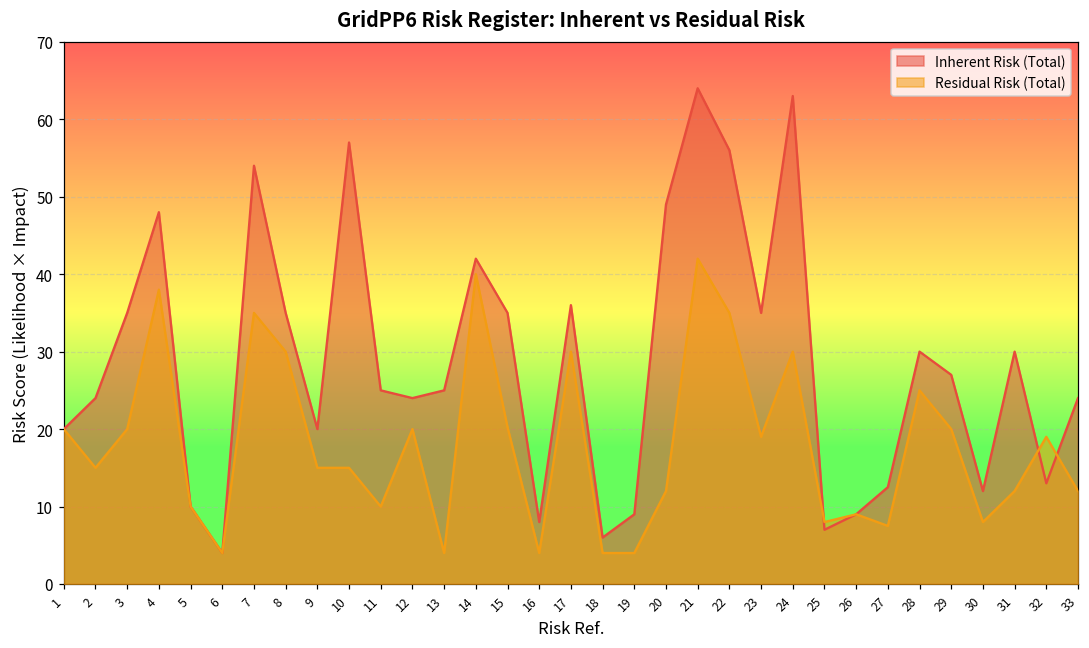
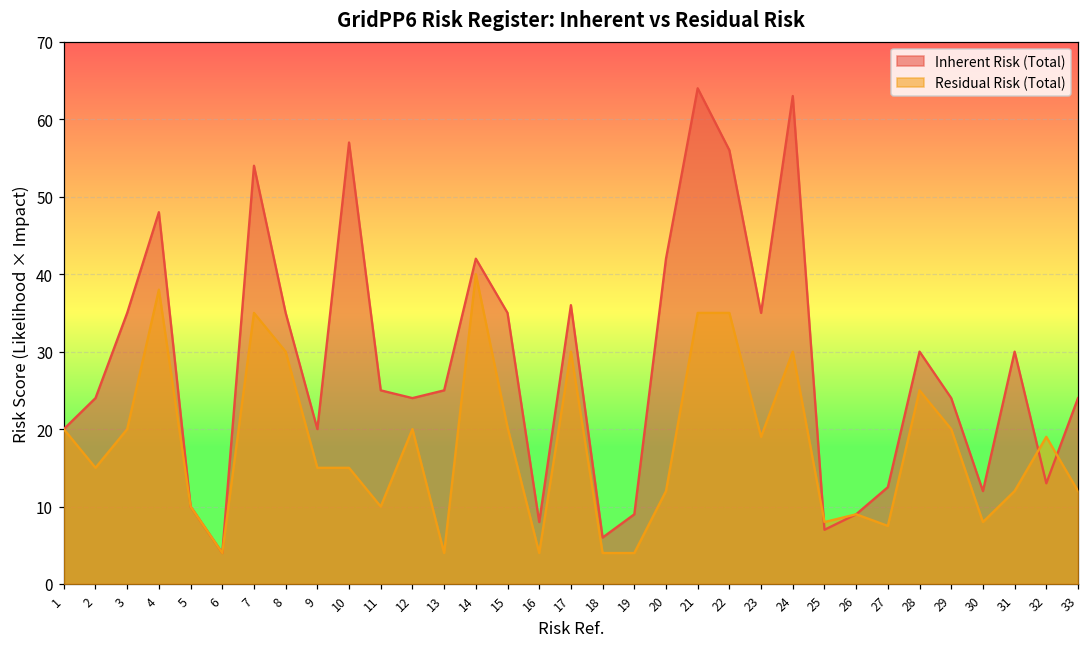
Inherent Risk (Total), 20: 49 -> 42
Residual Risk (Total), 21: 42 -> 35
Inherent Risk (Total), 29: 27 -> 24
